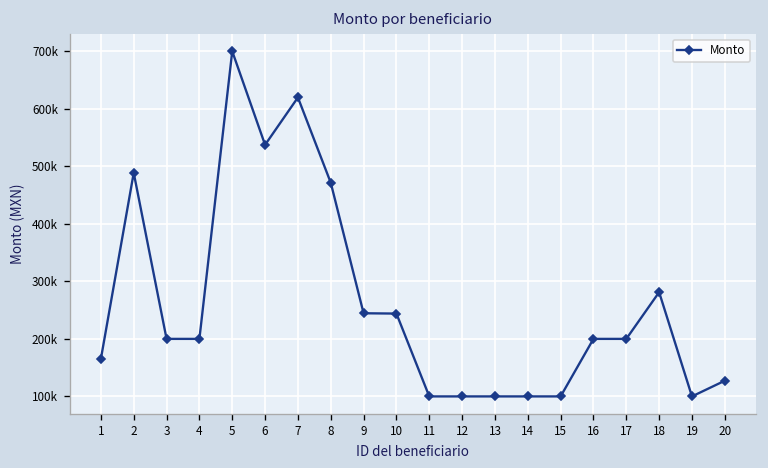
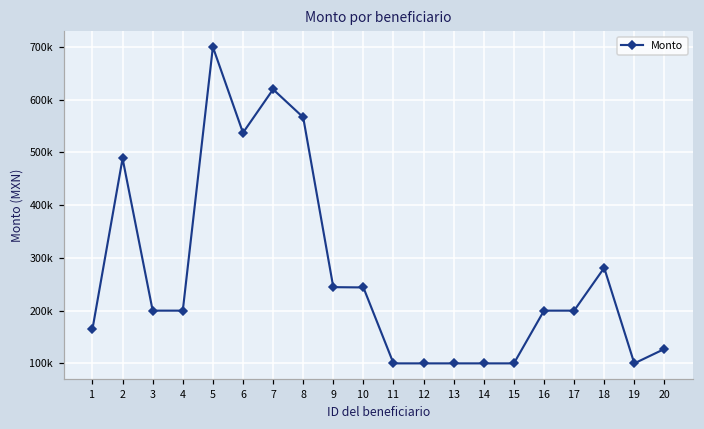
8: 470000 -> 570000
